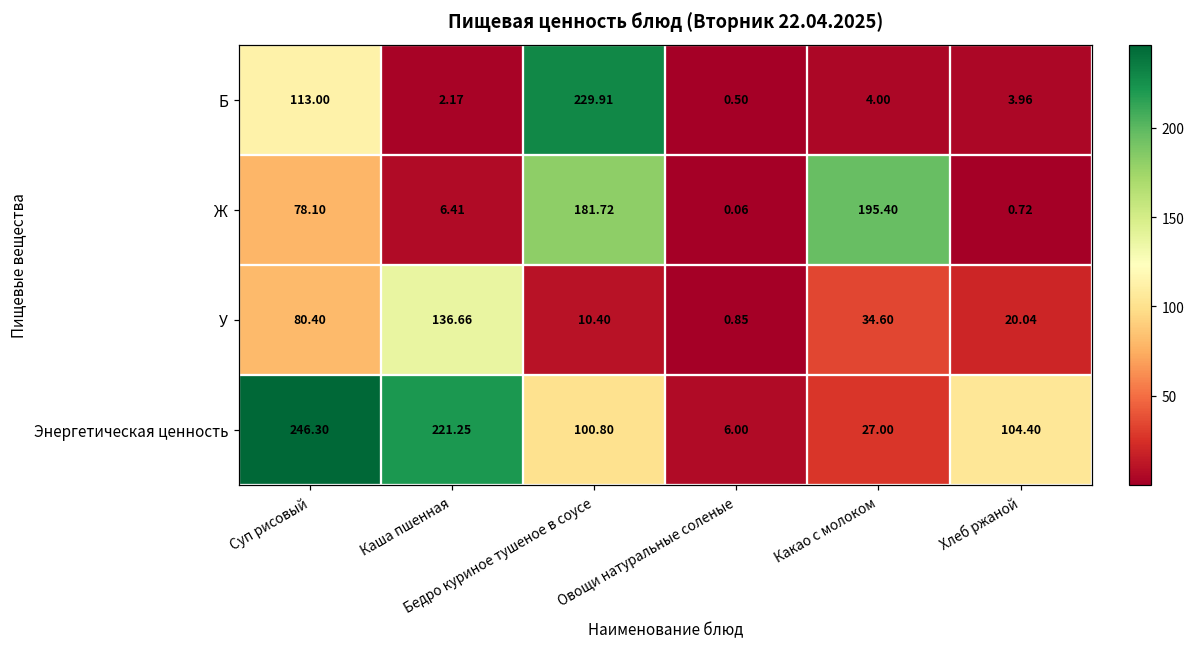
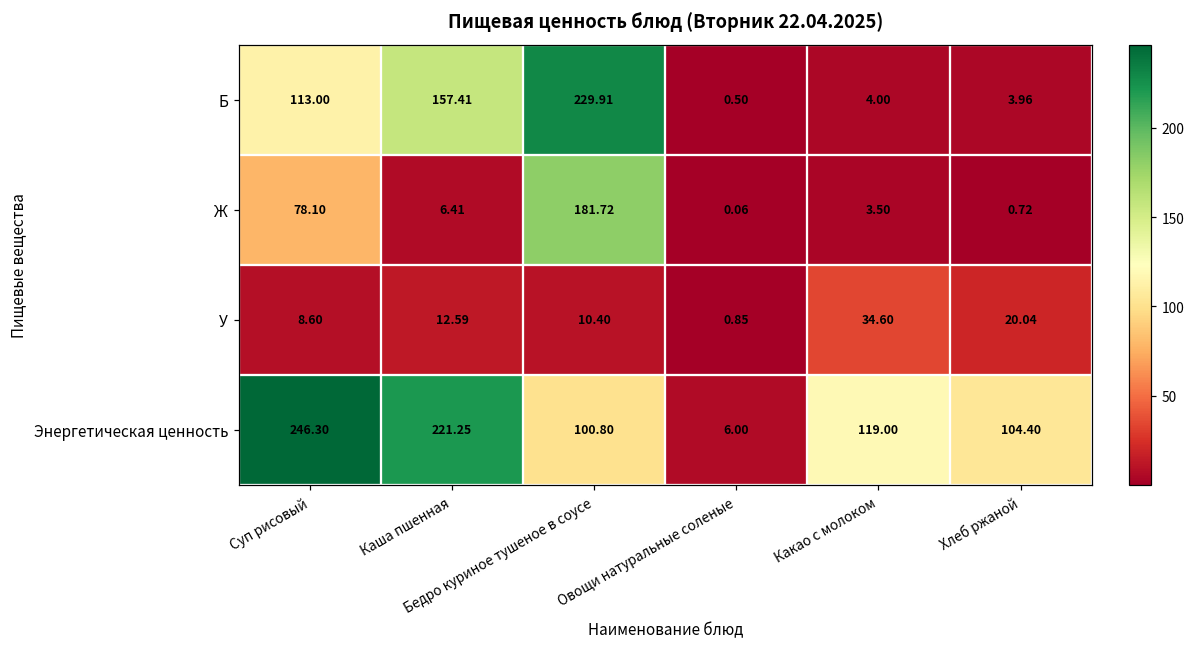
Б, Каша пшенная: 2.17 -> 157.41
Ж, Какао с молоком: 195.40 -> 3.50
У, Суп рисовый: 80.40 -> 8.60
У, Каша пшенная: 136.66 -> 12.59
Энергетическая ценность, Какао с молоком: 27.00 -> 119.00
